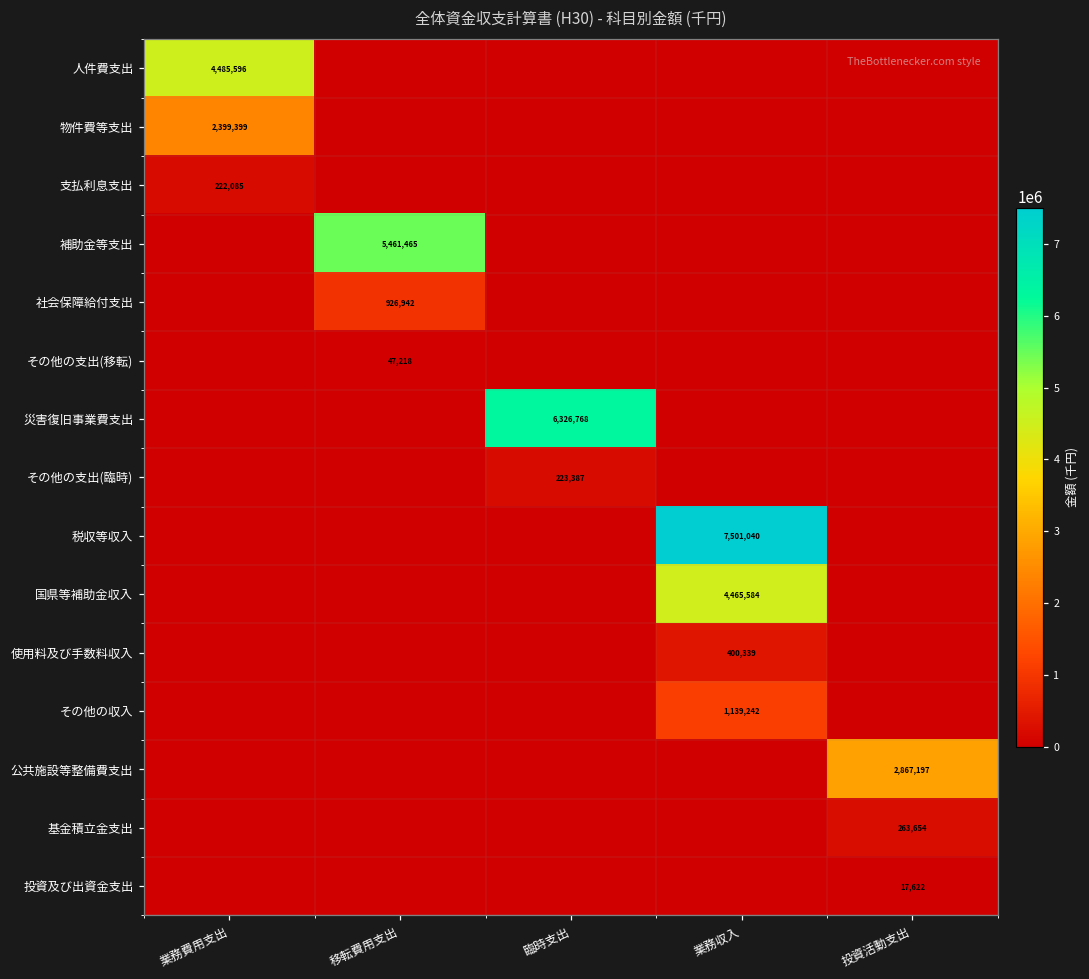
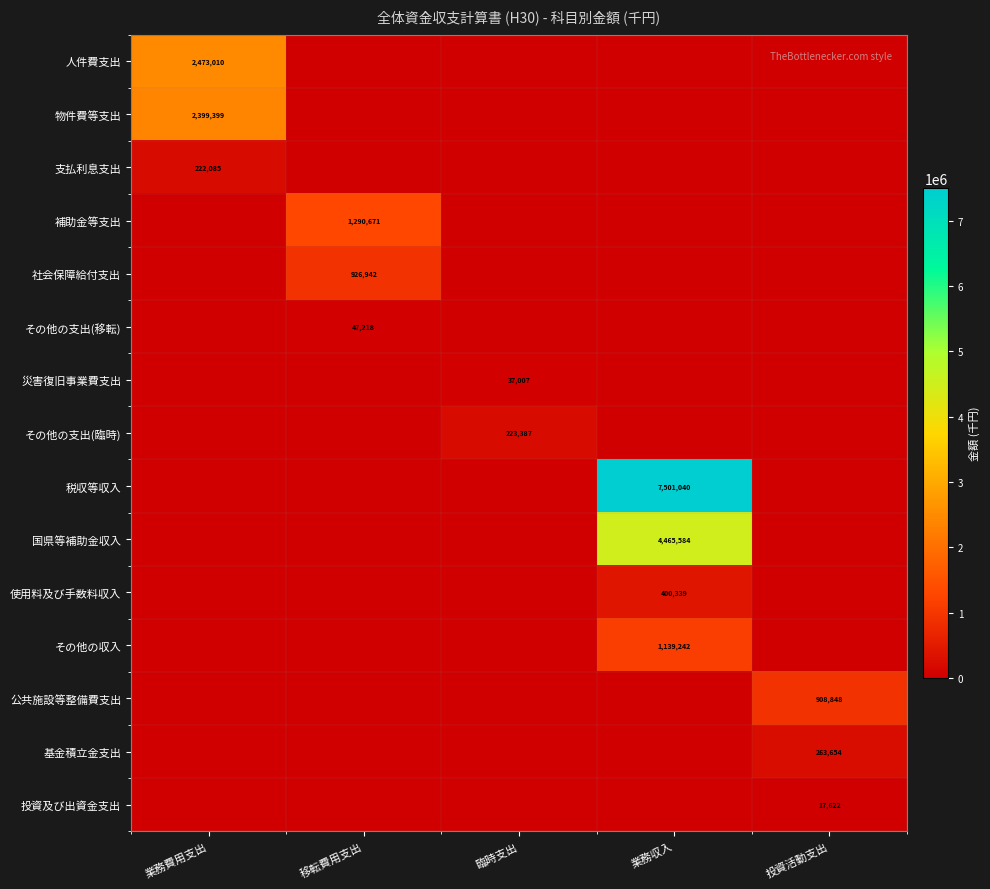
人件費支出, 業務費用支出: 4,485,596 -> 2,473,010
補助金等支出, 移転費用支出: 5,461,465 -> 1,290,671
災害復旧事業費支出, 臨時支出: 6,326,768 -> 37,007
公共施設等整備費支出, 投資活動支出: 2,867,197 -> 908,848
